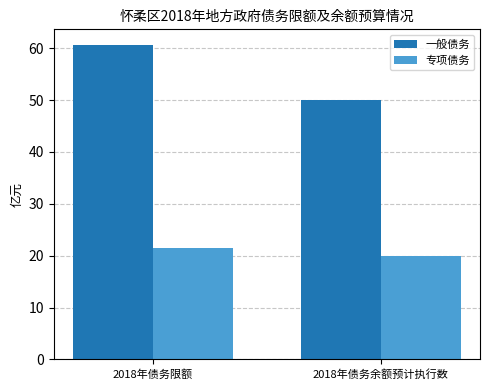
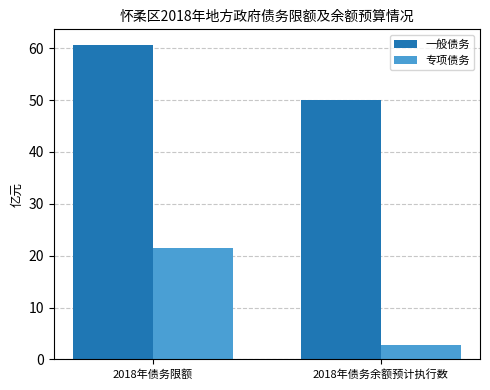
专项债务, 2018年债务余额预计执行数: 20 -> 3
